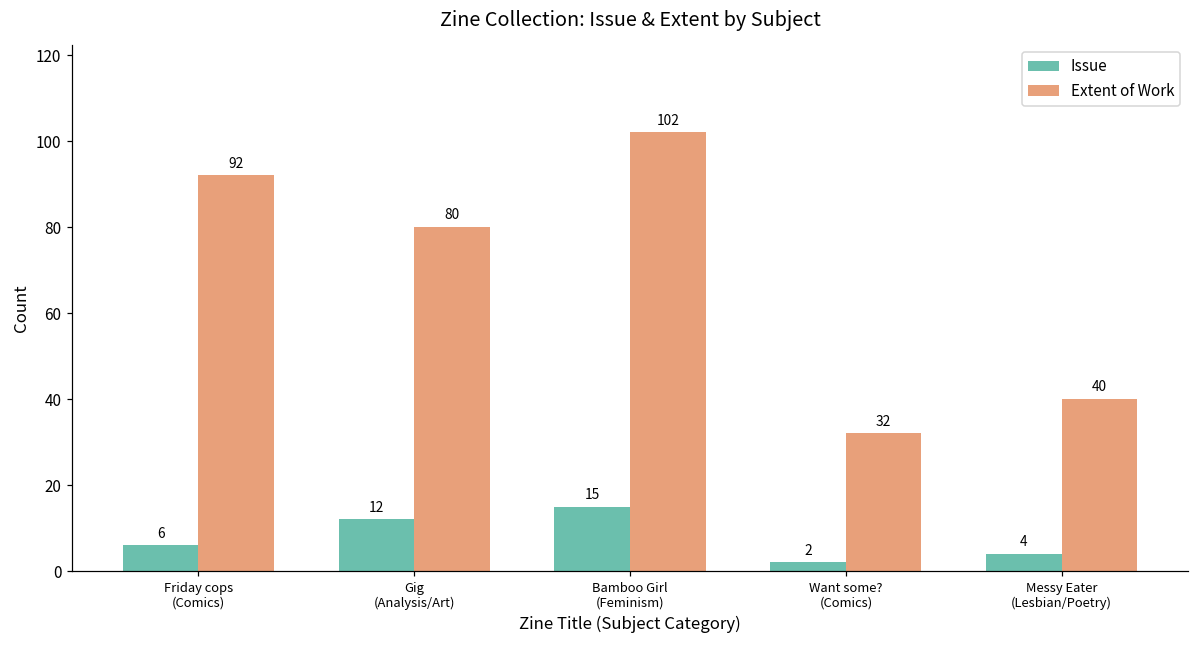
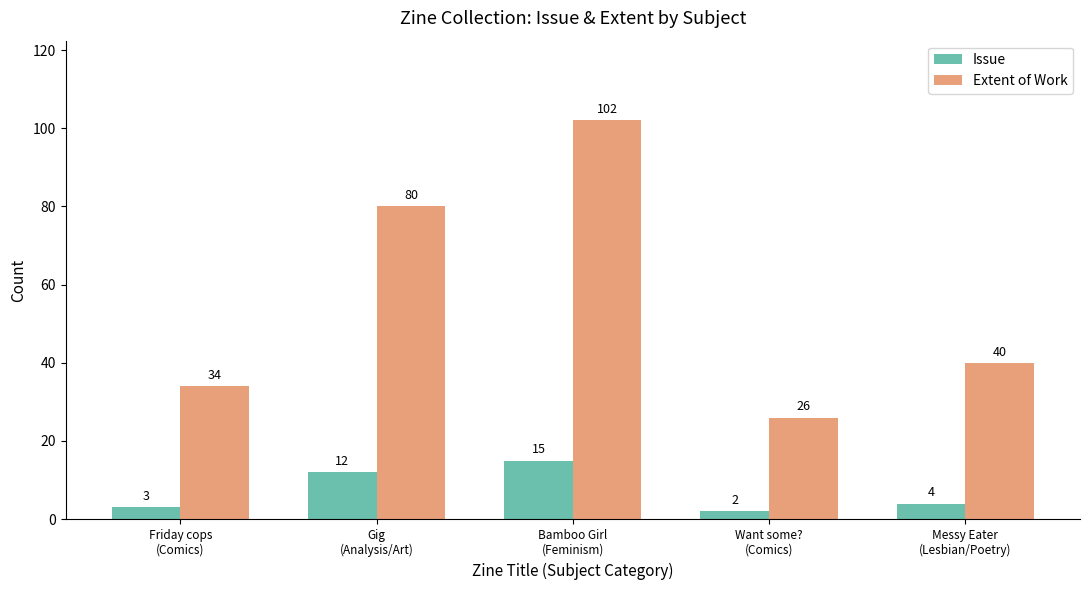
Issue, Friday cops (Comics): 6 -> 3
Extent of Work, Friday cops (Comics): 92 -> 34
Extent of Work, Want some? (Comics): 32 -> 26
